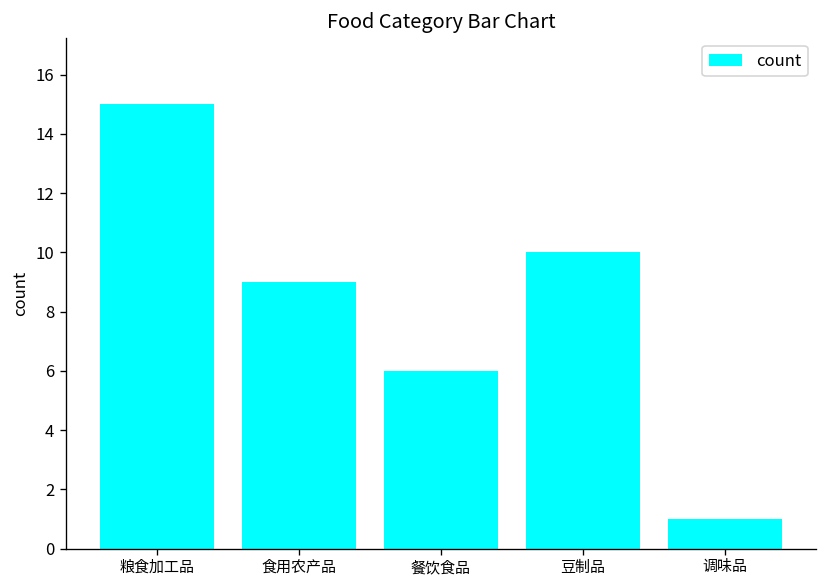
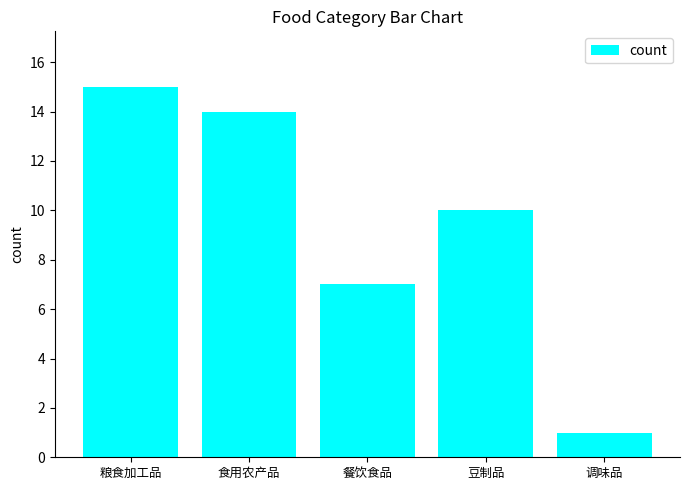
食用农产品: 9 -> 14
餐饮食品: 6 -> 7
